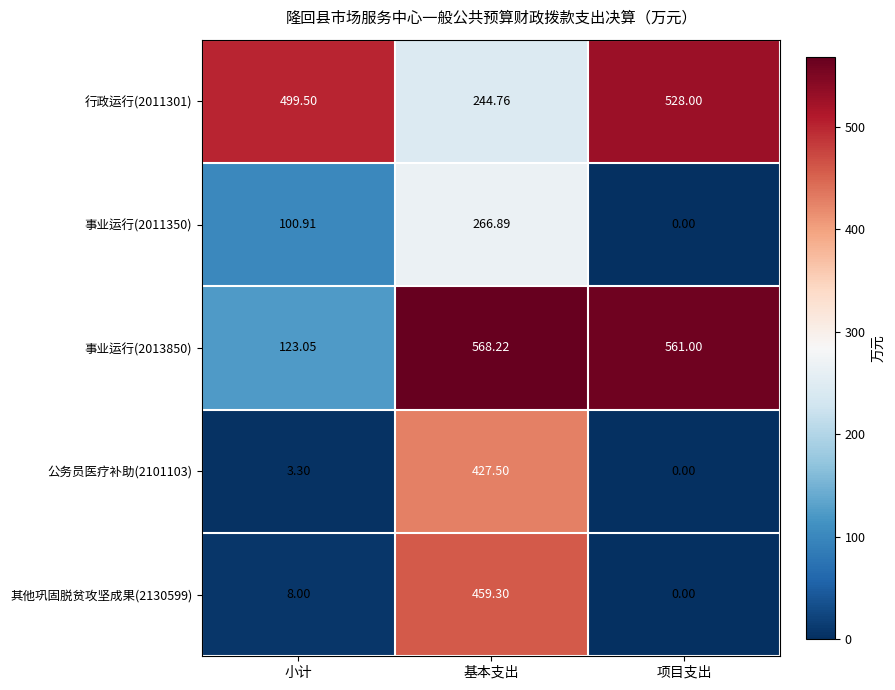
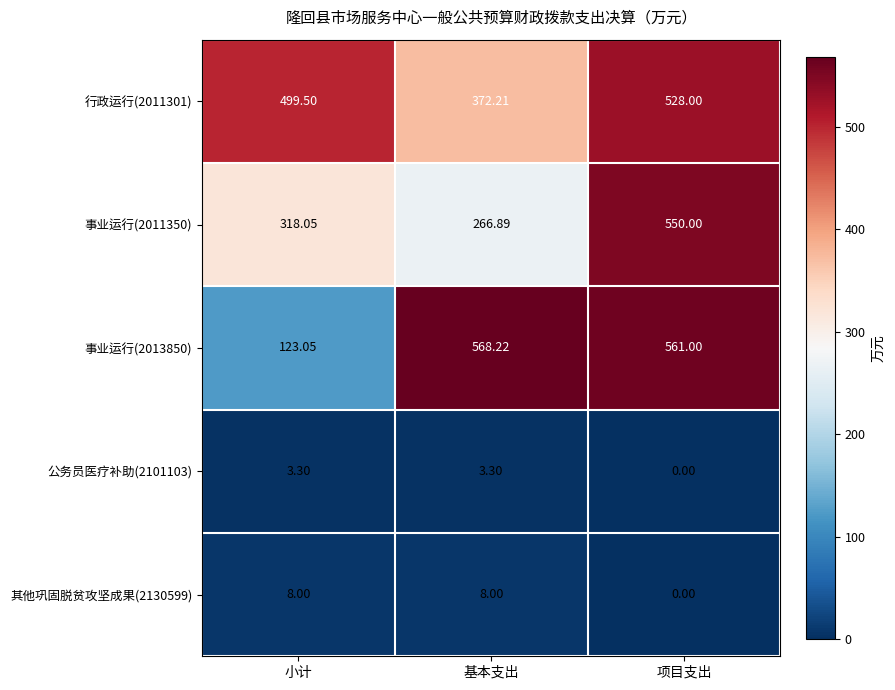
行政运行(2011301), 基本支出: 244.76 -> 372.21
事业运行(2011350), 小计: 100.91 -> 318.05
事业运行(2011350), 项目支出: 0.00 -> 550.00
公务员医疗补助(2101103), 基本支出: 427.50 -> 3.30
其他巩固脱贫攻坚成果(2130599), 基本支出: 459.30 -> 8.00
